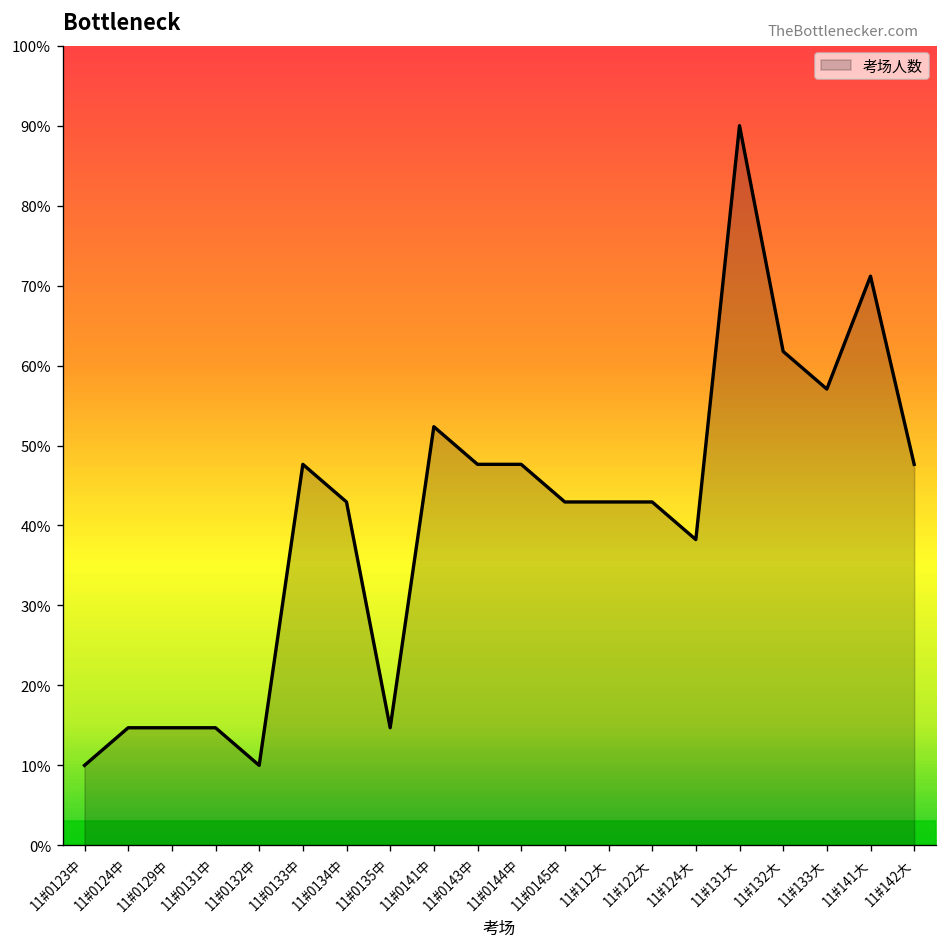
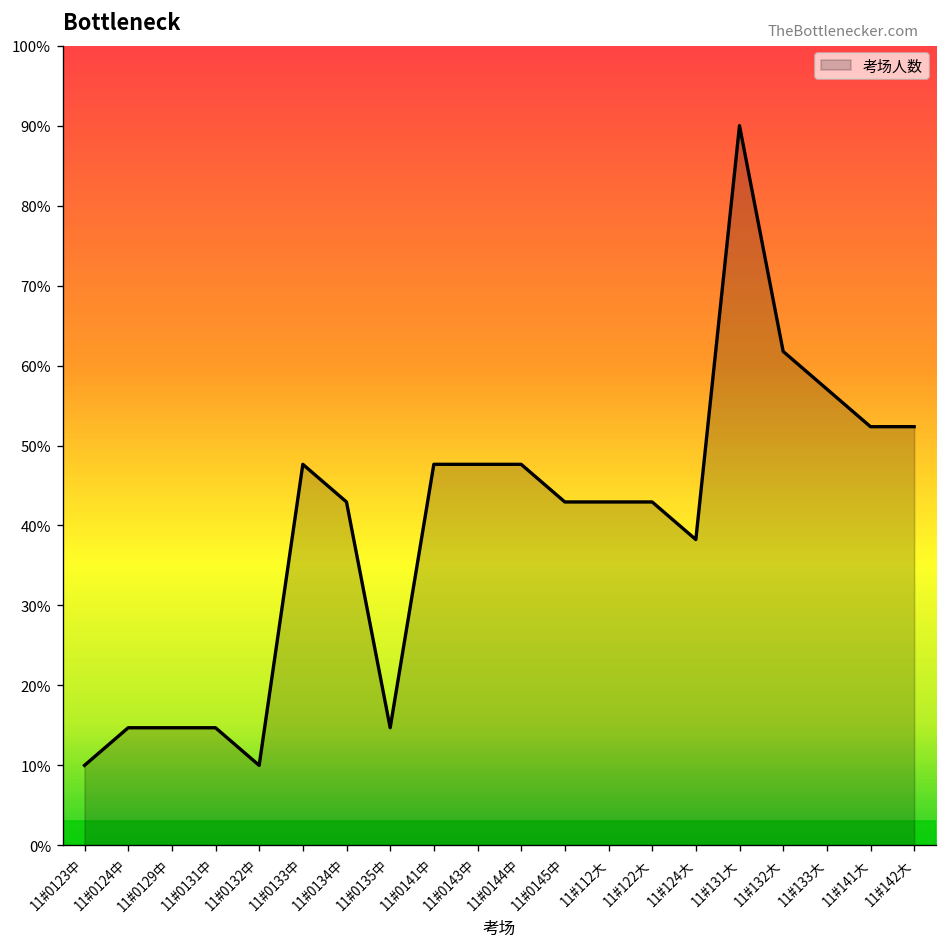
11#0141中: 52% -> 48%
11#141大: 71% -> 52%
11#142大: 48% -> 52%
